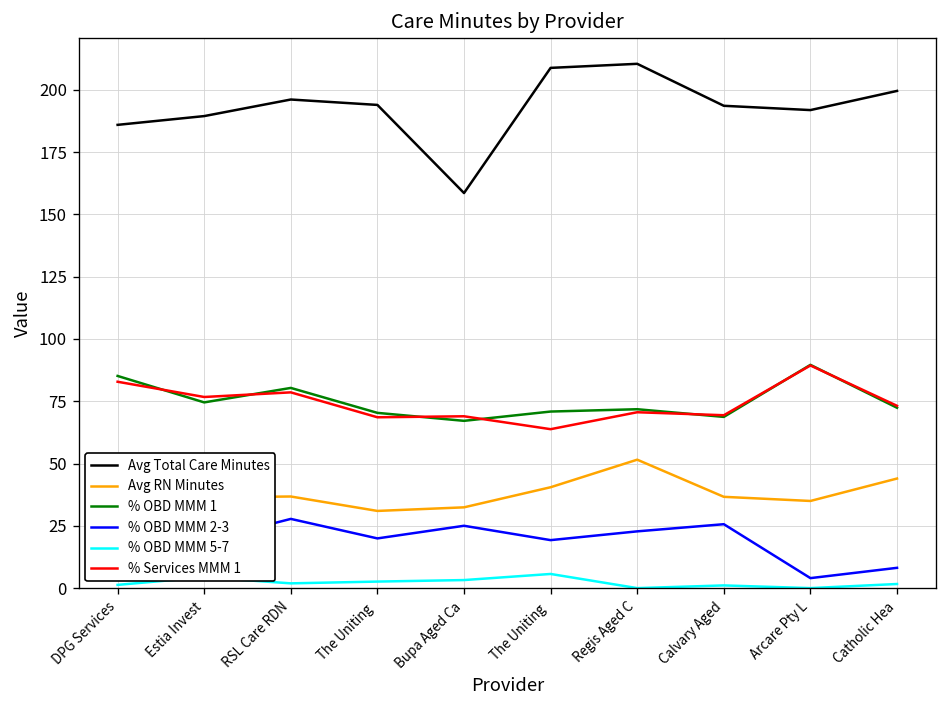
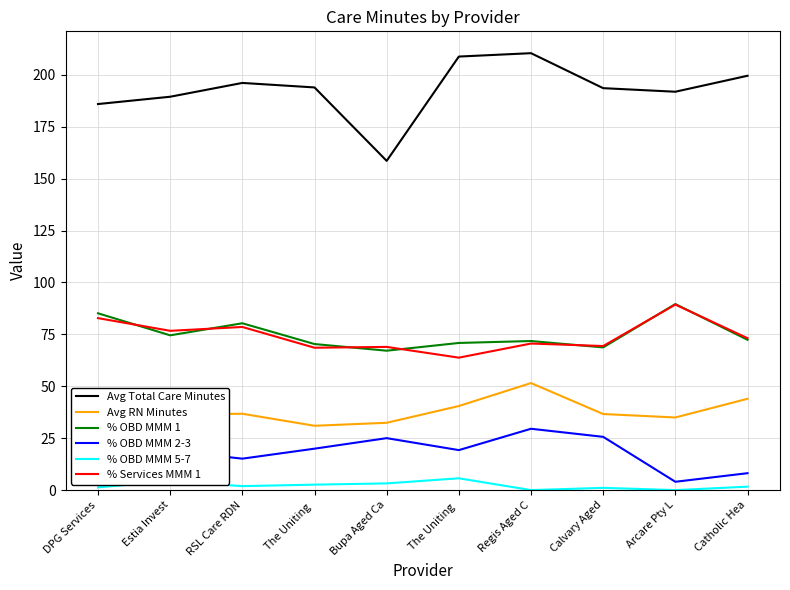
% OBD MMM 2-3, RSL Care RDN: 28 -> 15
% OBD MMM 2-3, Regis Aged C: 23 -> 30
